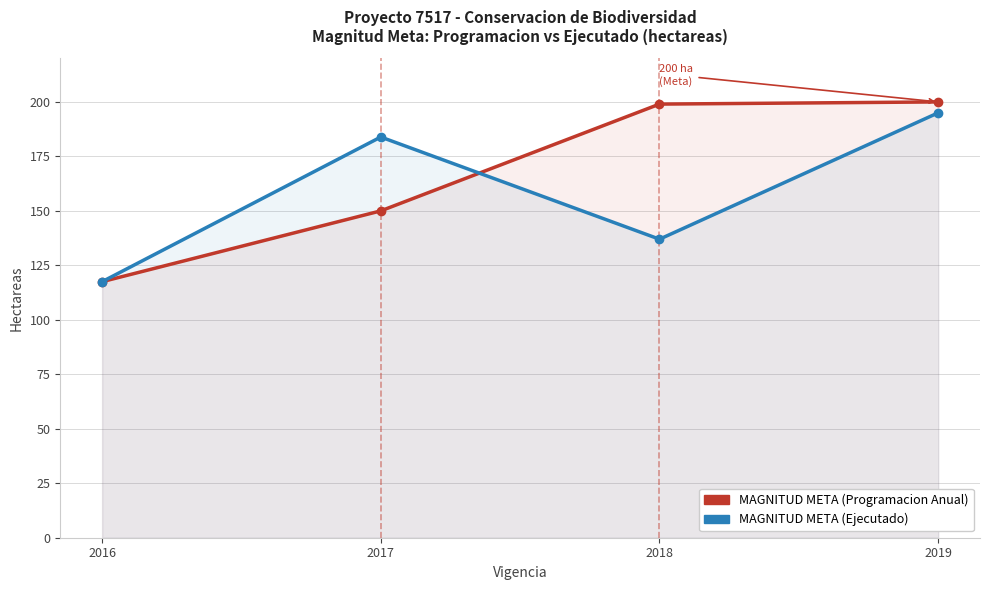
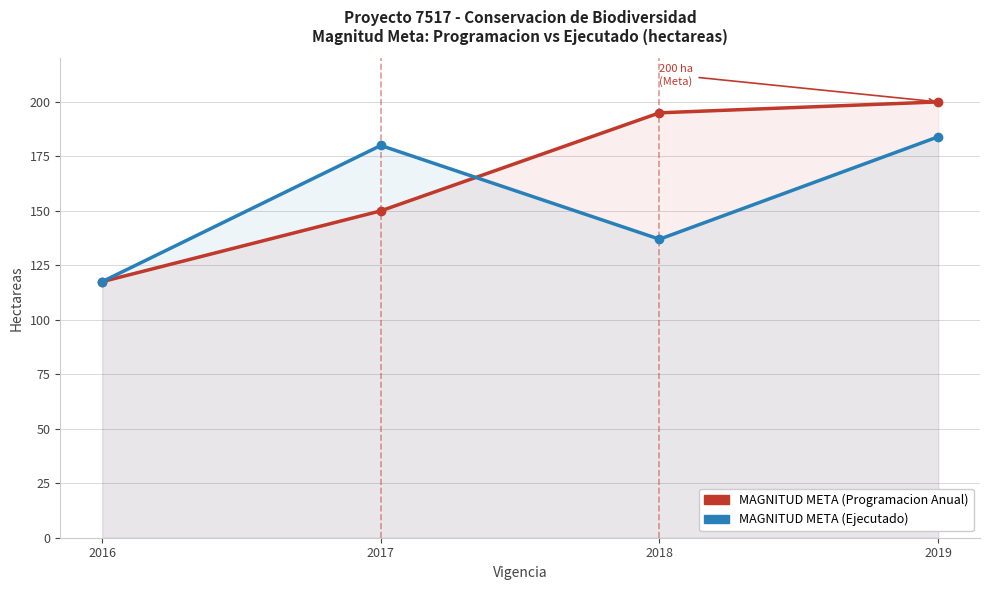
MAGNITUD META (Ejecutado), 2017: 184 -> 180
MAGNITUD META (Programacion Anual), 2018: 199 -> 195
MAGNITUD META (Ejecutado), 2019: 195 -> 184
